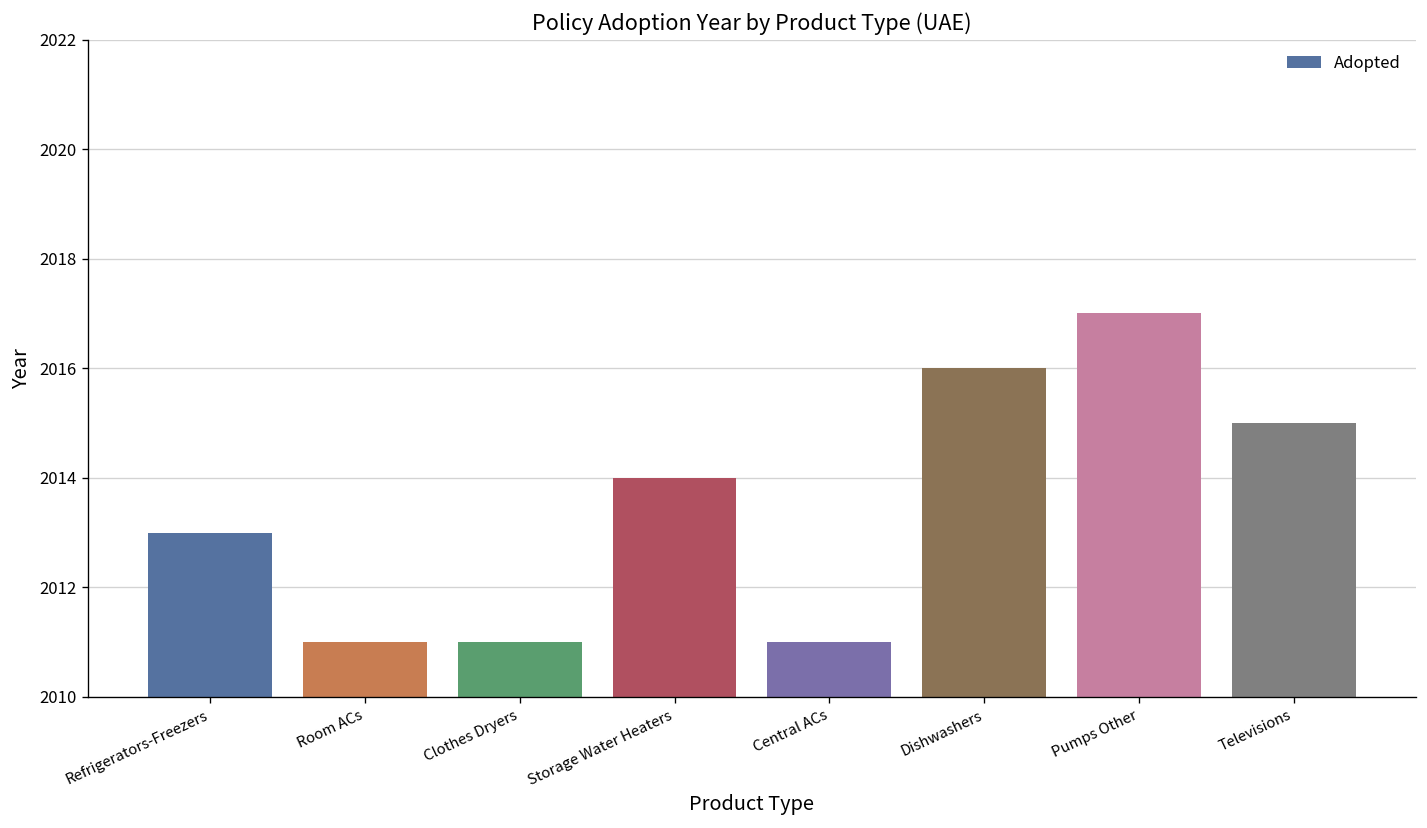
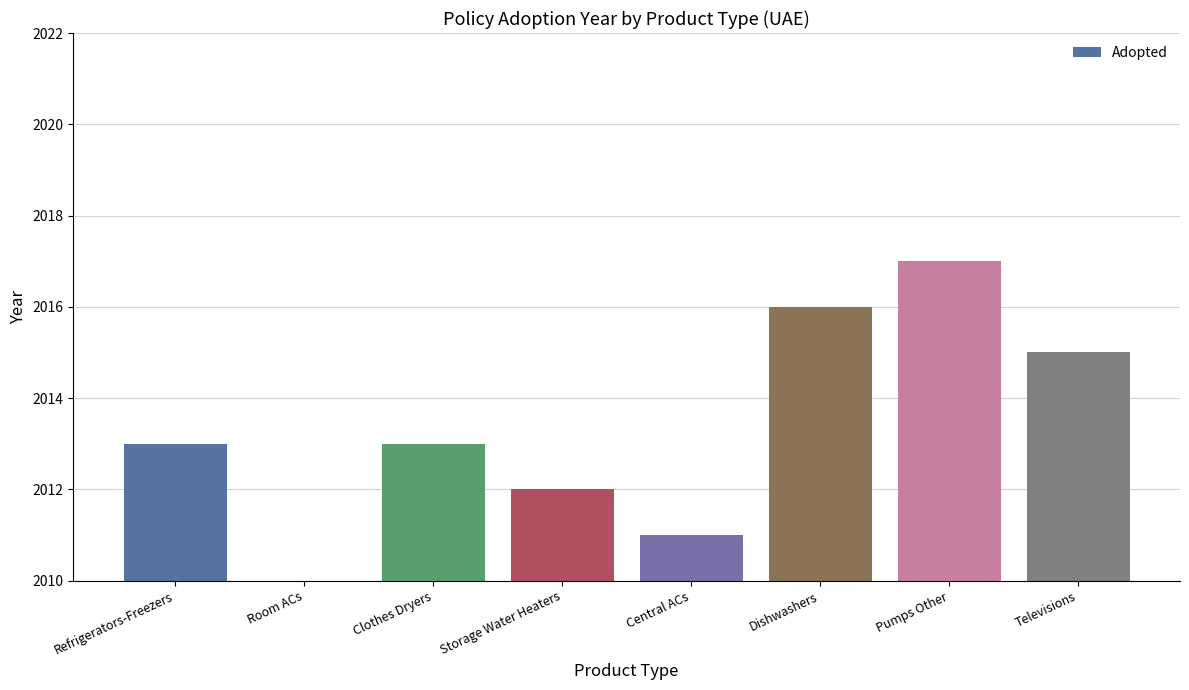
Room ACs: 2011 -> 2010
Clothes Dryers: 2011 -> 2013
Storage Water Heaters: 2014 -> 2012
